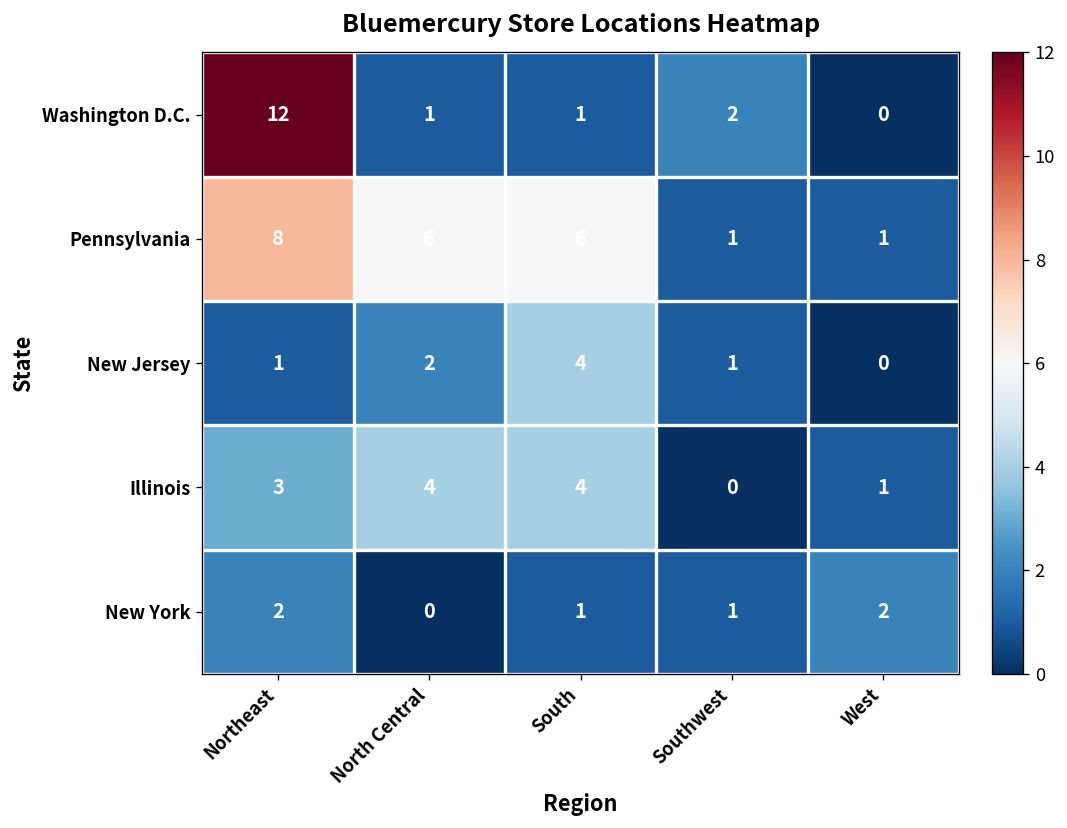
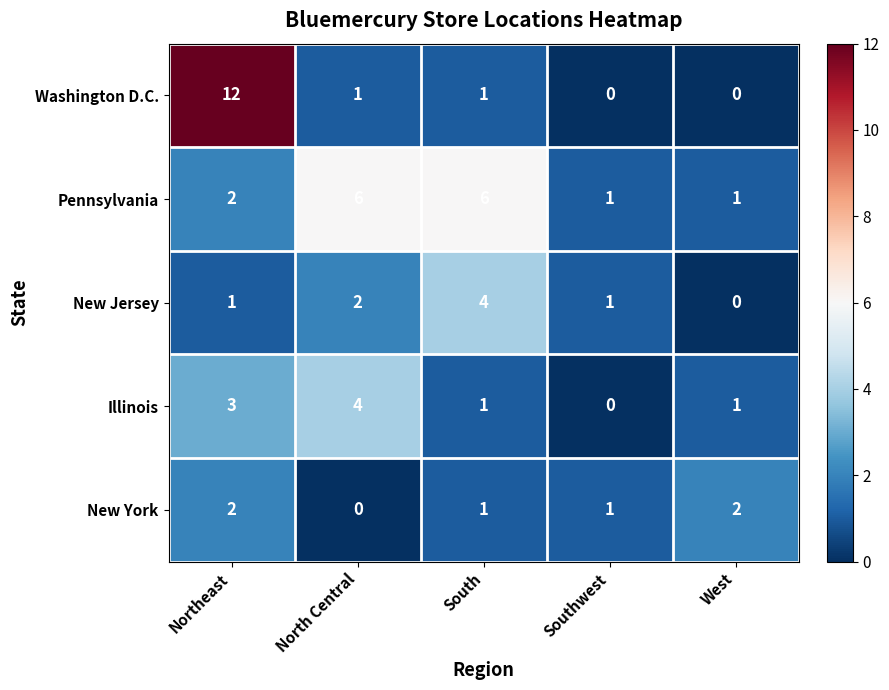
Washington D.C., Southwest: 2 -> 0
Pennsylvania, Northeast: 8 -> 2
Illinois, South: 4 -> 1
